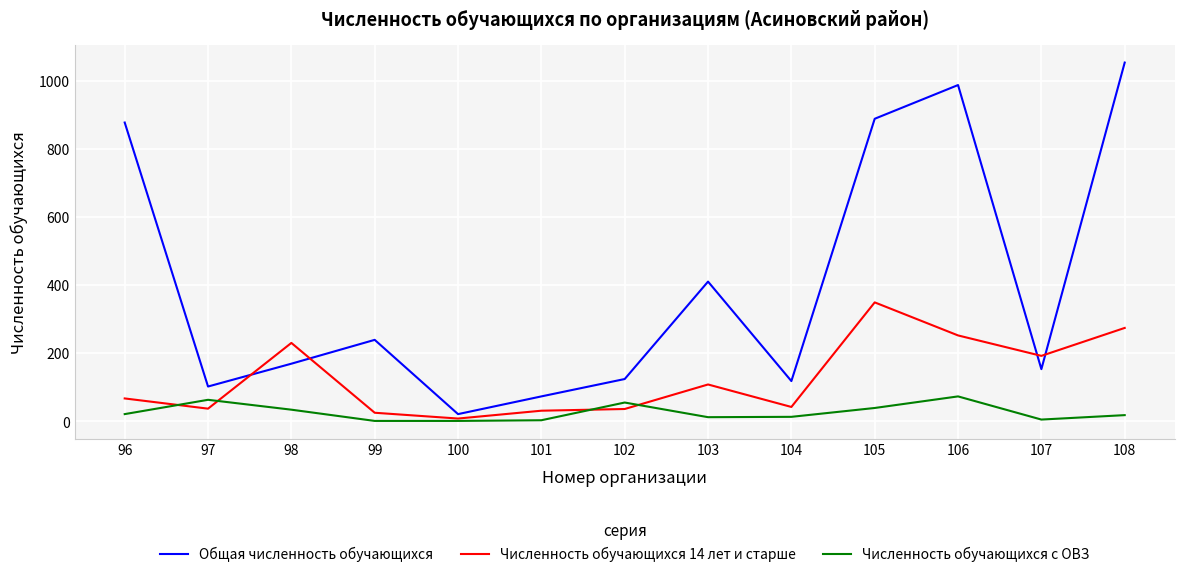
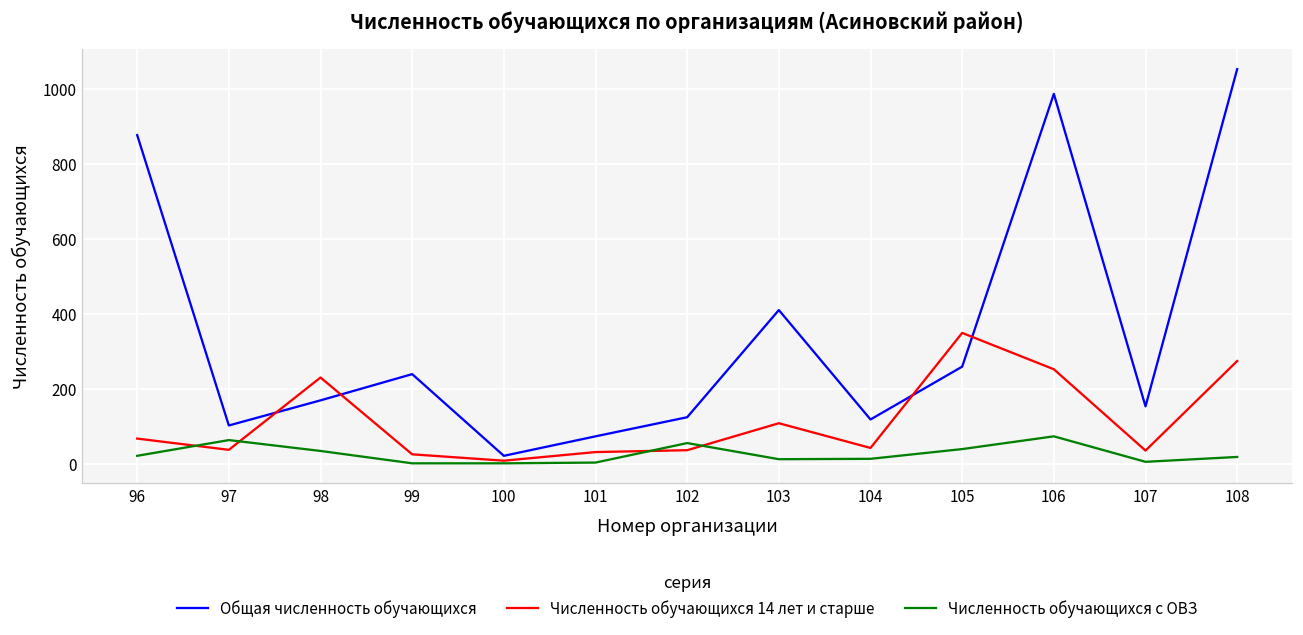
Общая численность обучающихся, 105: 890 -> 260
Численность обучающихся 14 лет и старше, 107: 190 -> 40
